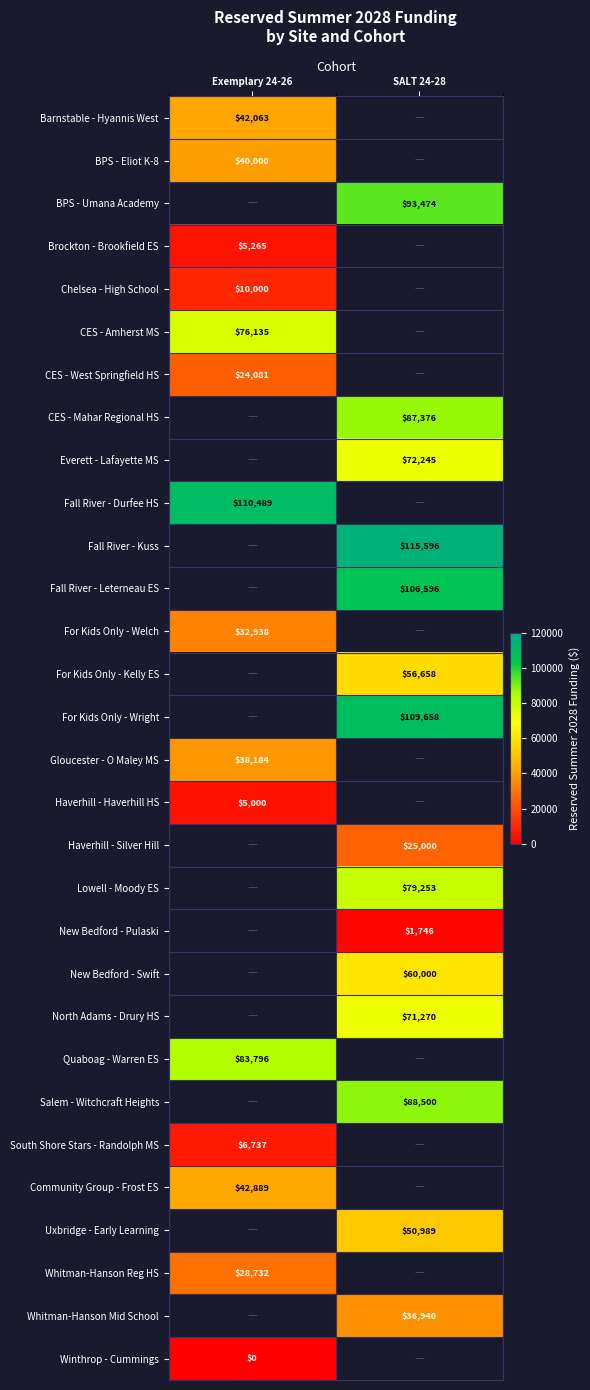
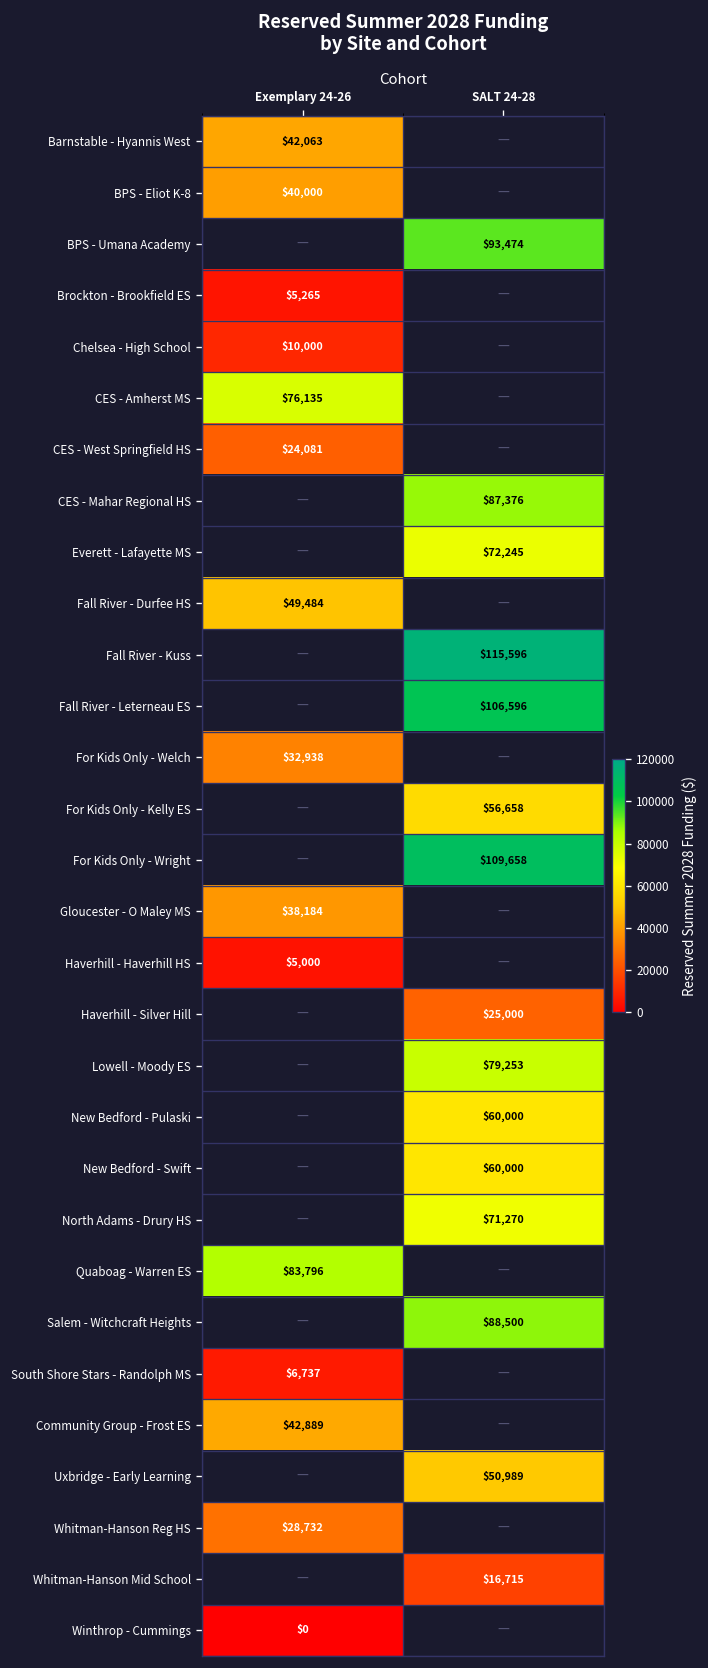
Fall River - Durfee HS, Exemplary 24-26: $110,489 -> $49,484
New Bedford - Pulaski, SALT 24-28: $1,746 -> $60,000
Whitman-Hanson Mid School, SALT 24-28: $36,940 -> $16,715
